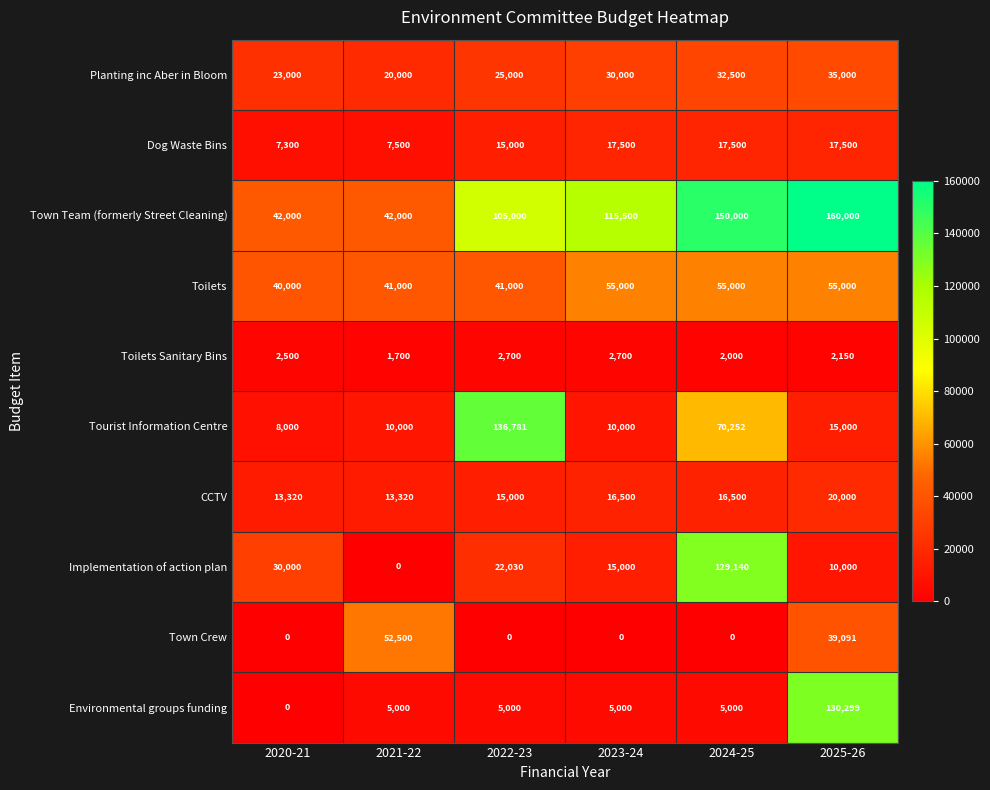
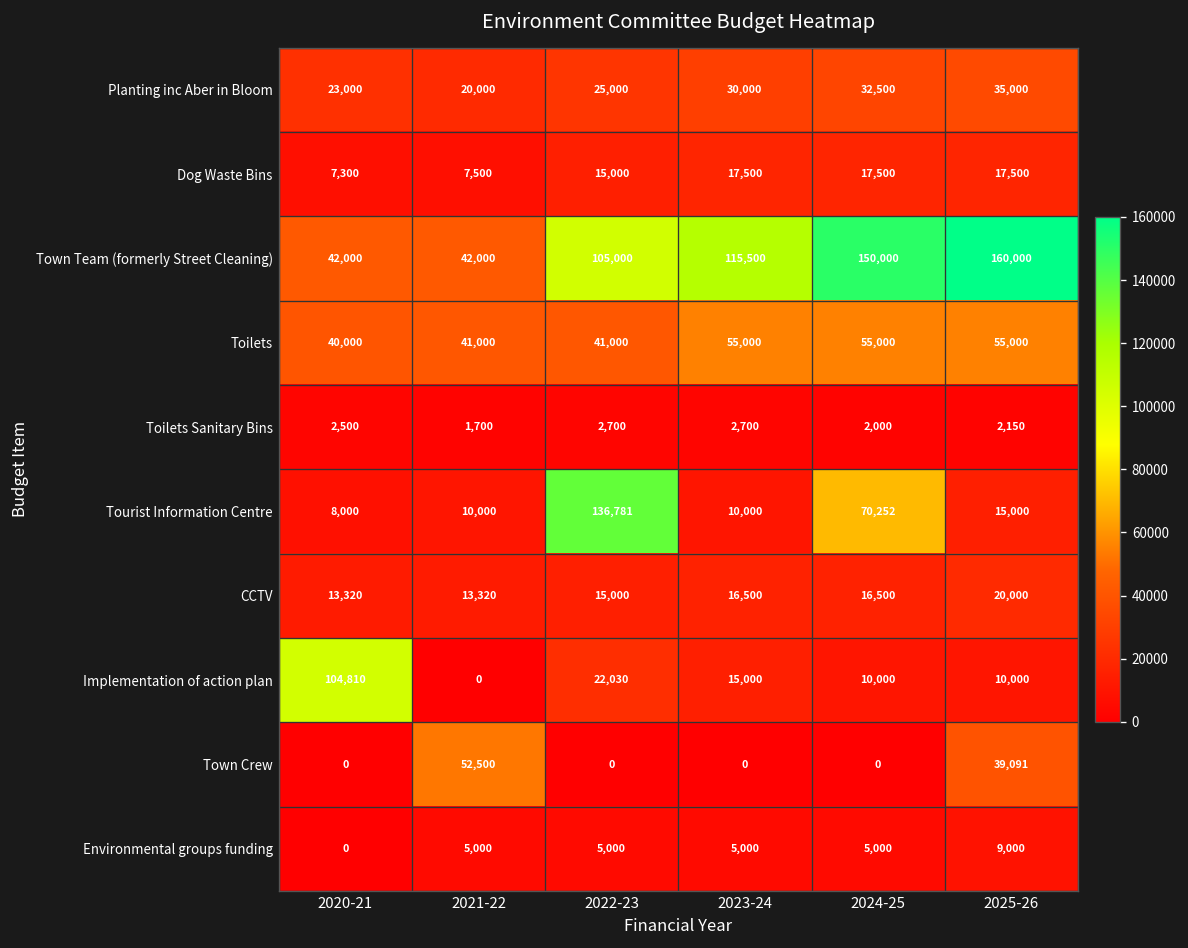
Implementation of action plan, 2020-21: 30,000 -> 104,810
Implementation of action plan, 2024-25: 129,140 -> 10,000
Environmental groups funding, 2025-26: 130,299 -> 9,000
